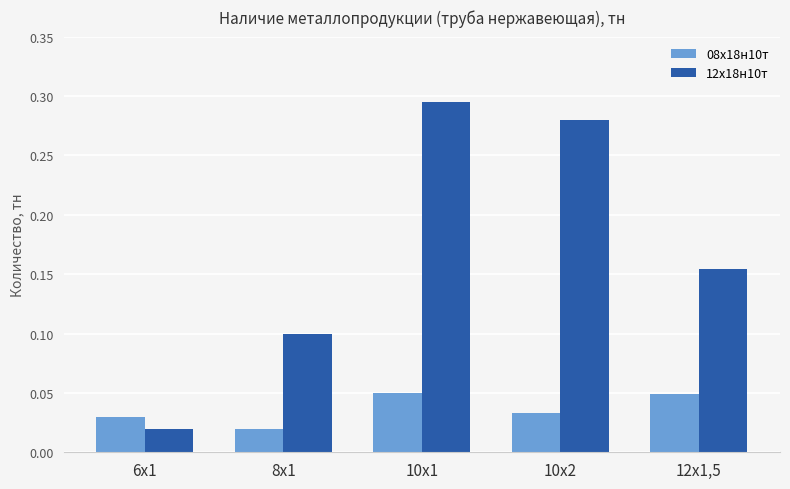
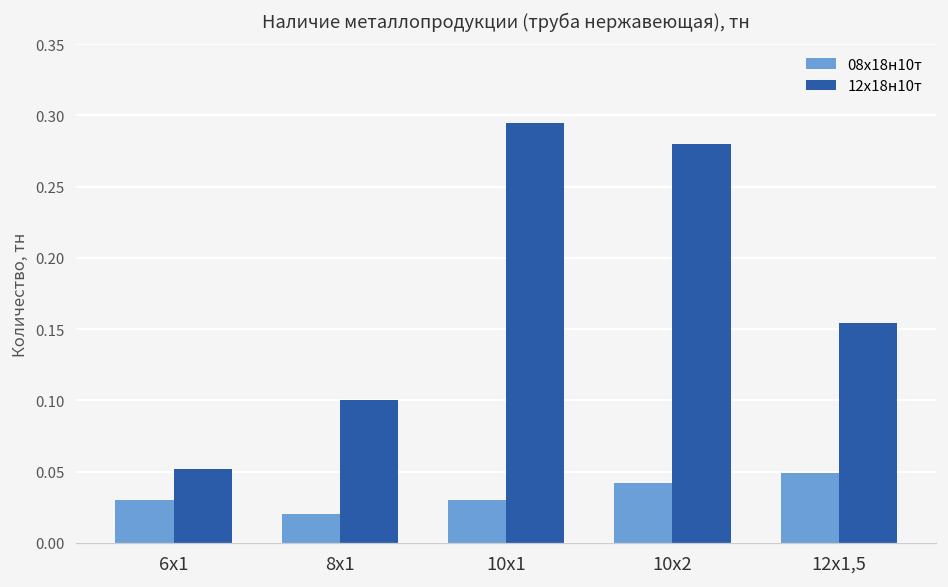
12х18н10т, 6х1: 0.020 -> 0.052
08х18н10т, 10х1: 0.05 -> 0.03
08х18н10т, 10х2: 0.033 -> 0.042
